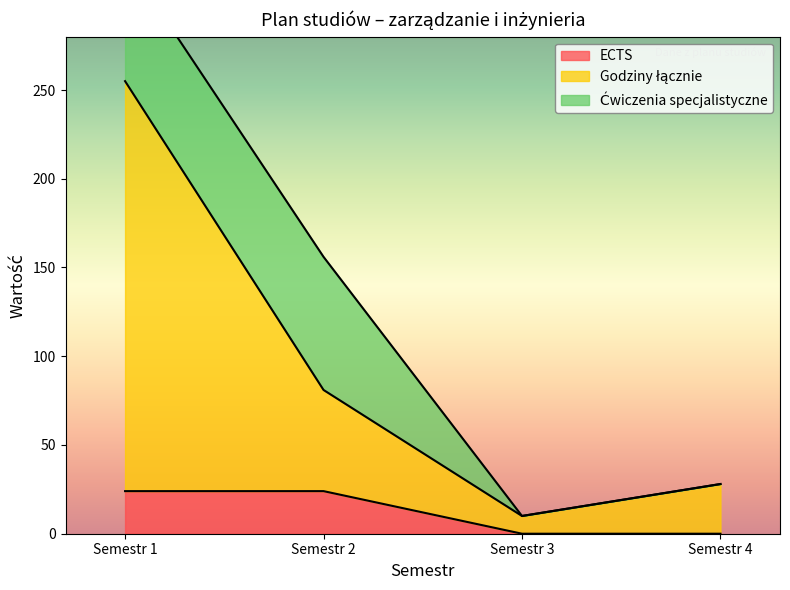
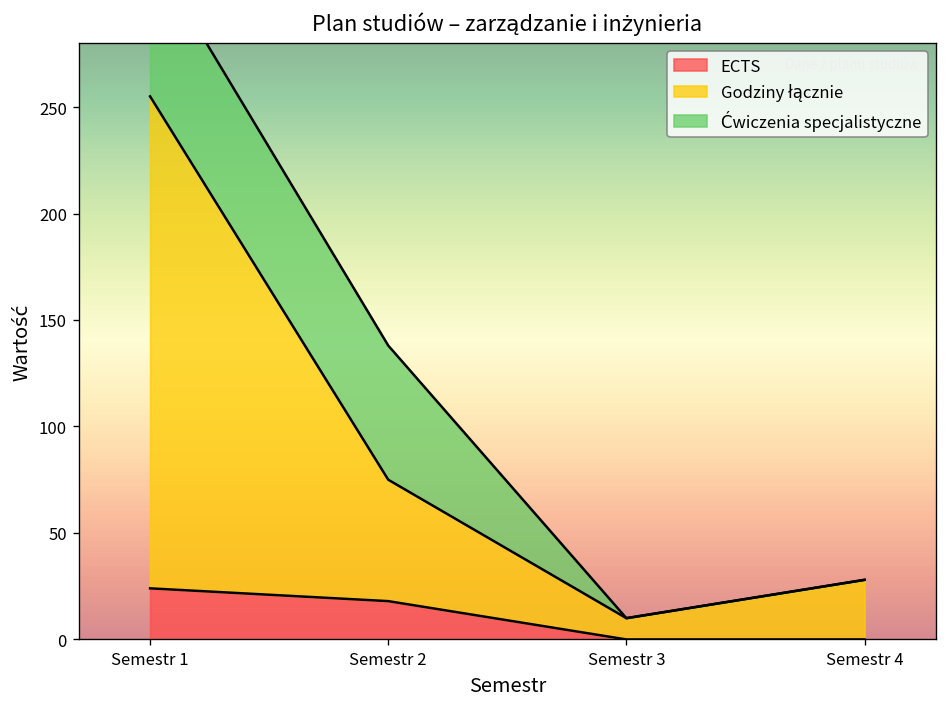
ECTS, Semestr 2: 24 -> 18
Ćwiczenia specjalistyczne, Semestr 2: 75 -> 63
